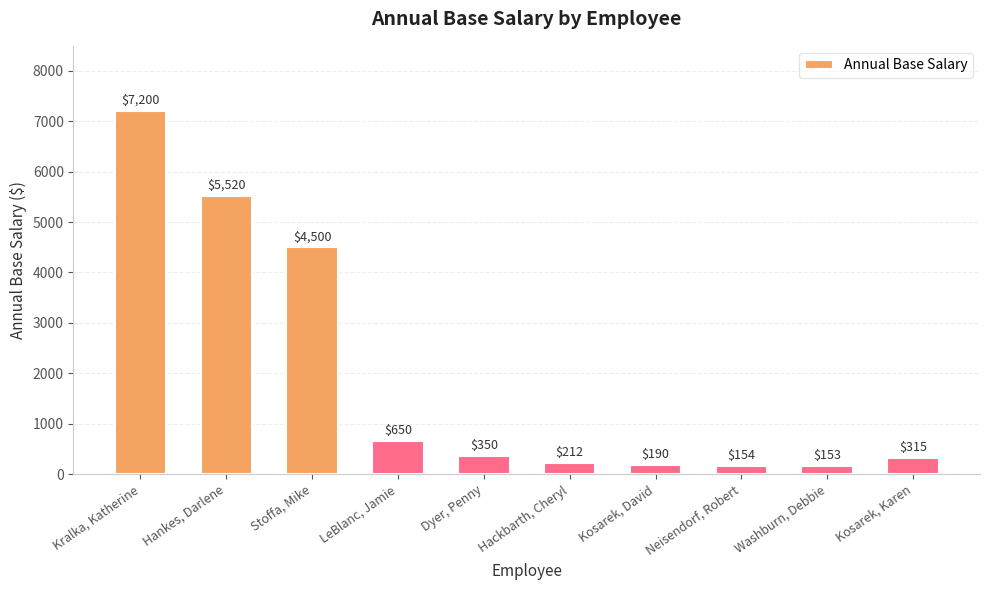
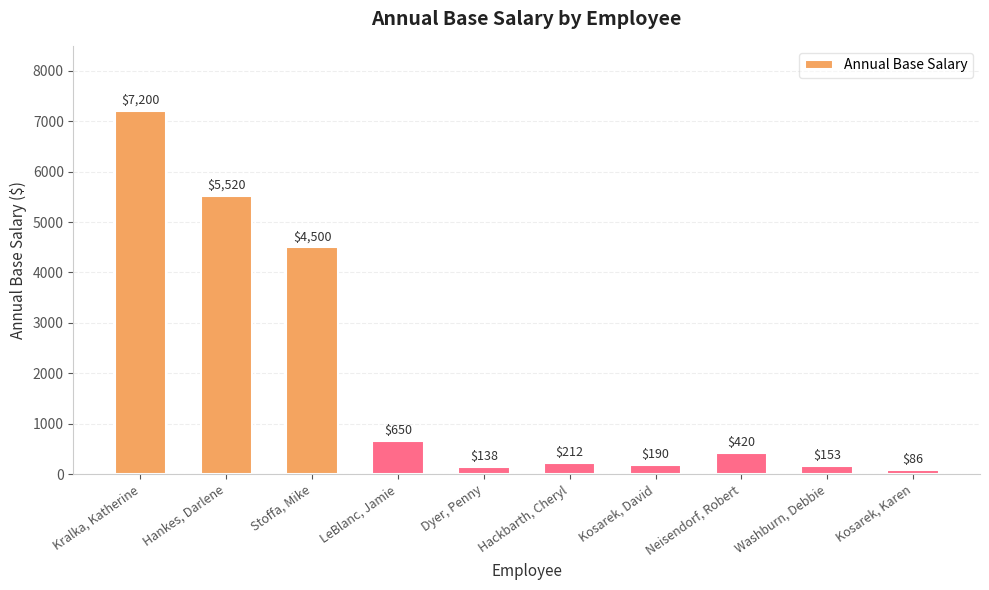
Dyer, Penny: $350 -> $138
Neisendorf, Robert: $154 -> $420
Kosarek, Karen: $315 -> $86
